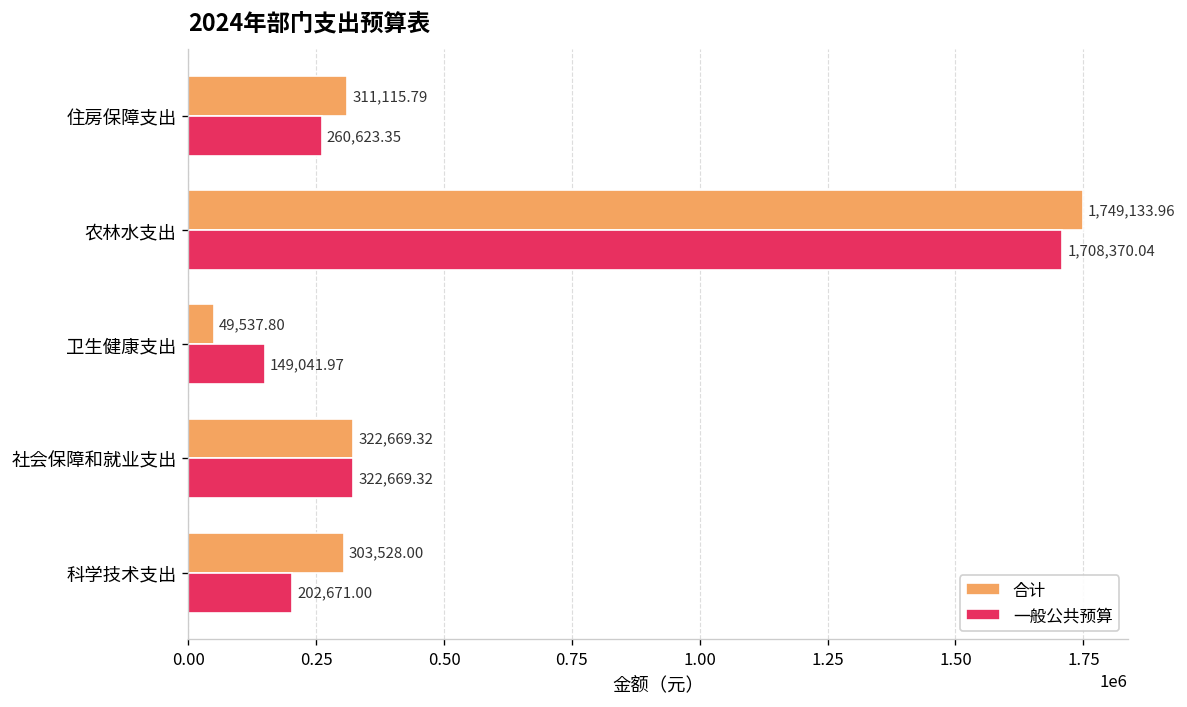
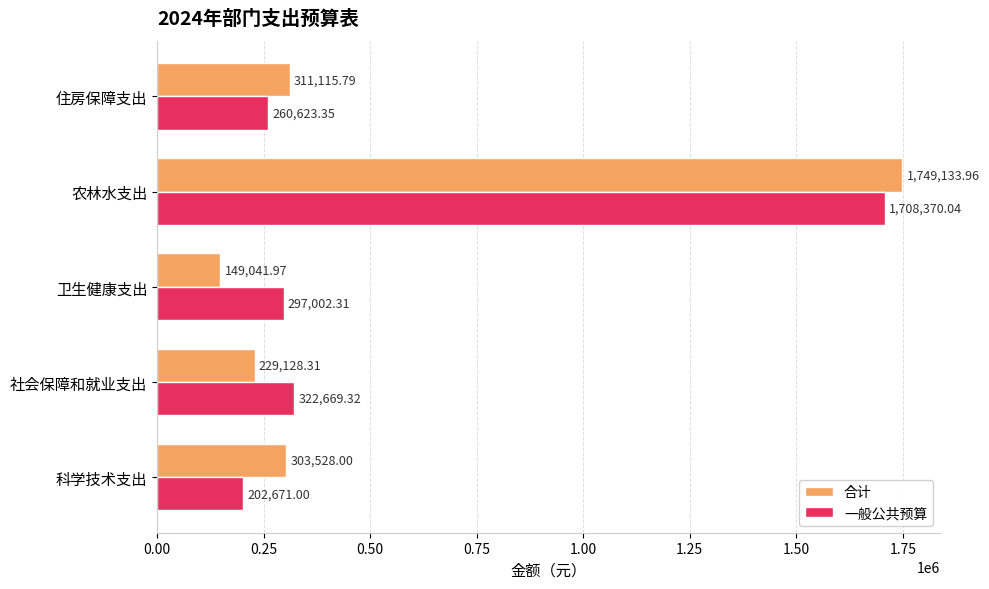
合计, 卫生健康支出: 49,537.80 -> 149,041.97
一般公共预算, 卫生健康支出: 149,041.97 -> 297,002.31
合计, 社会保障和就业支出: 322,669.32 -> 229,128.31
